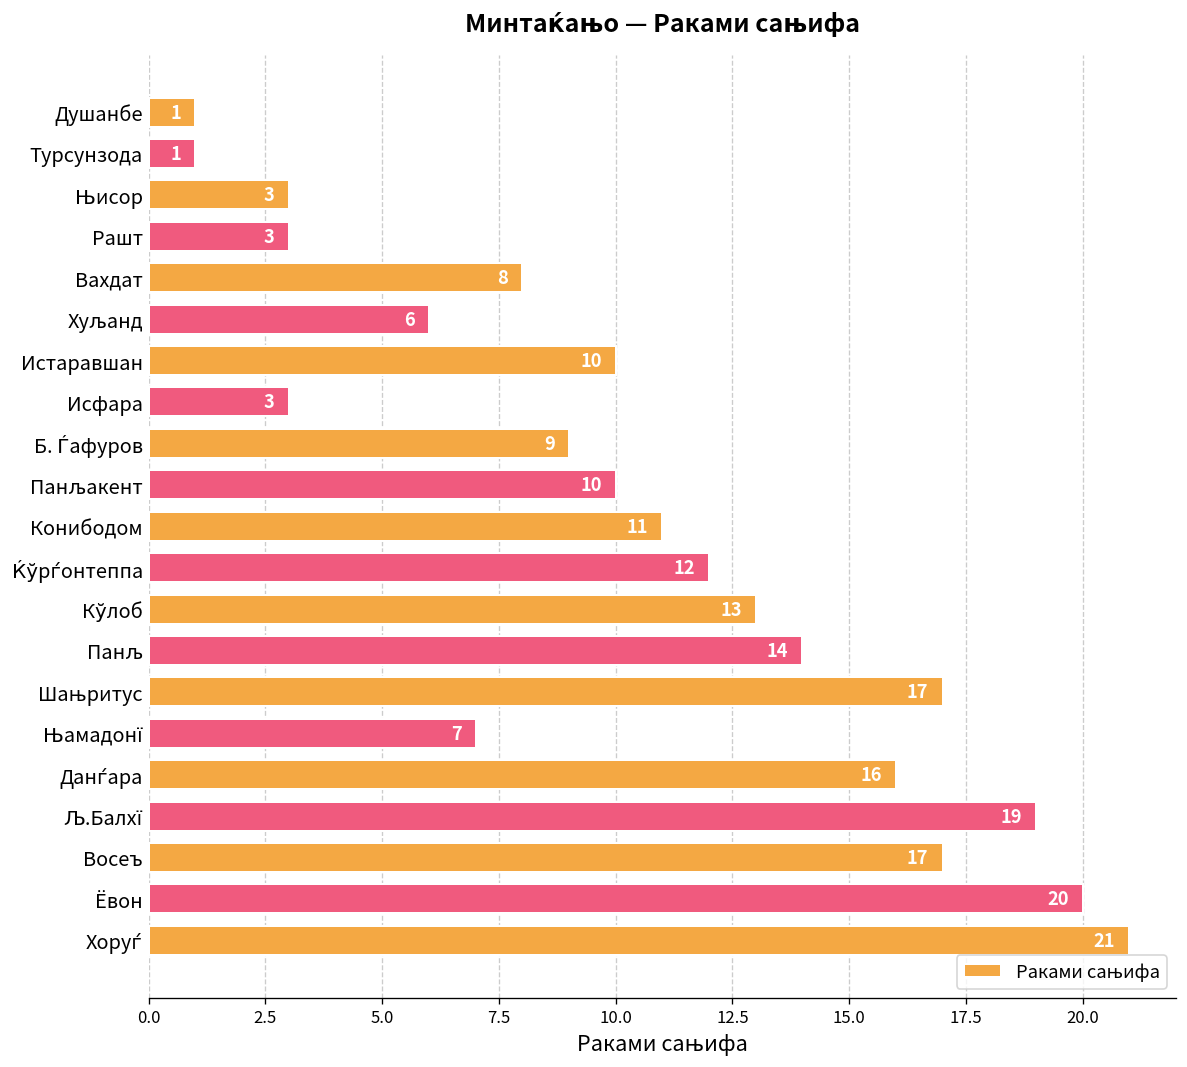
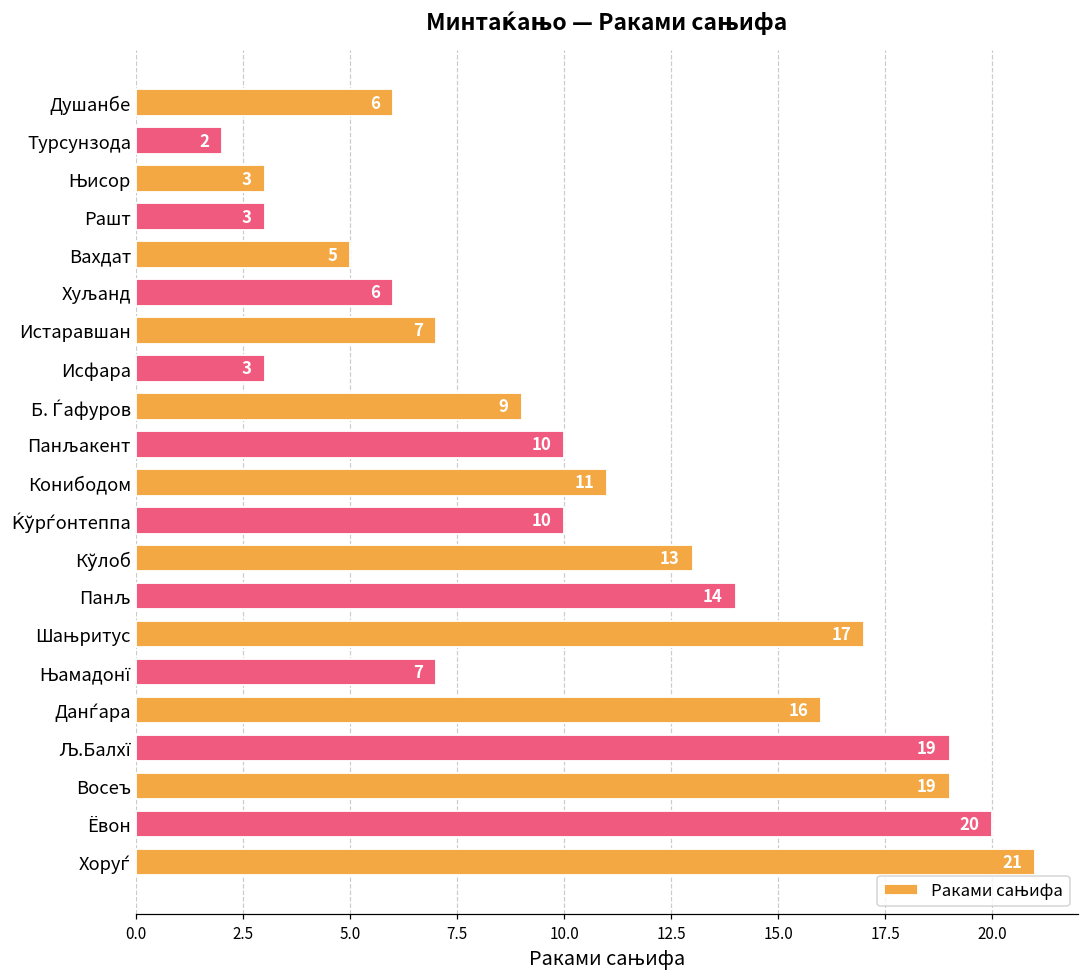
Душанбе: 1 -> 6
Турсунзода: 1 -> 2
Вахдат: 8 -> 5
Истаравшан: 10 -> 7
Ќўрѓонтеппа: 12 -> 10
Восеъ: 17 -> 19
